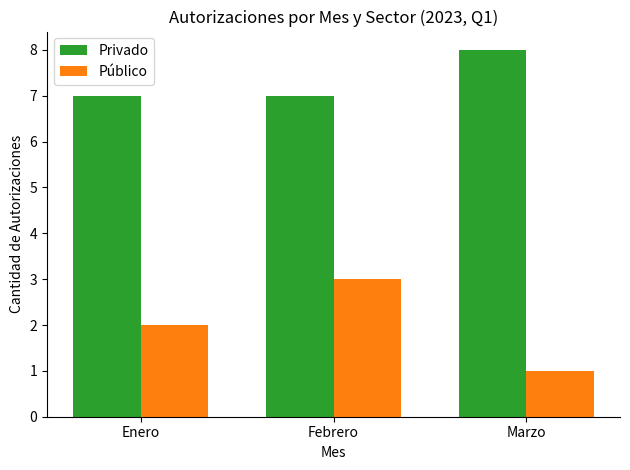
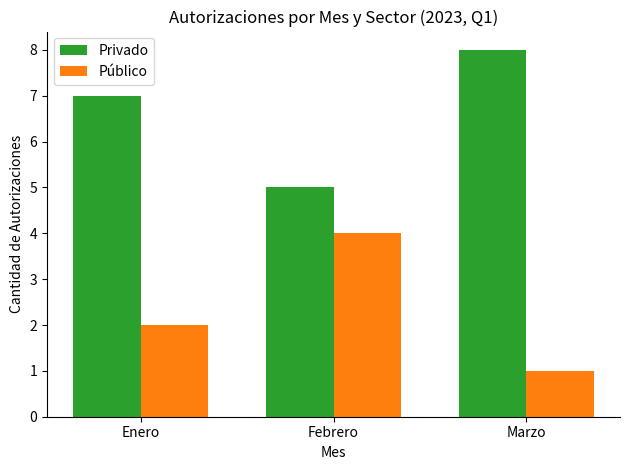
Privado, Febrero: 7 -> 5
Público, Febrero: 3 -> 4
